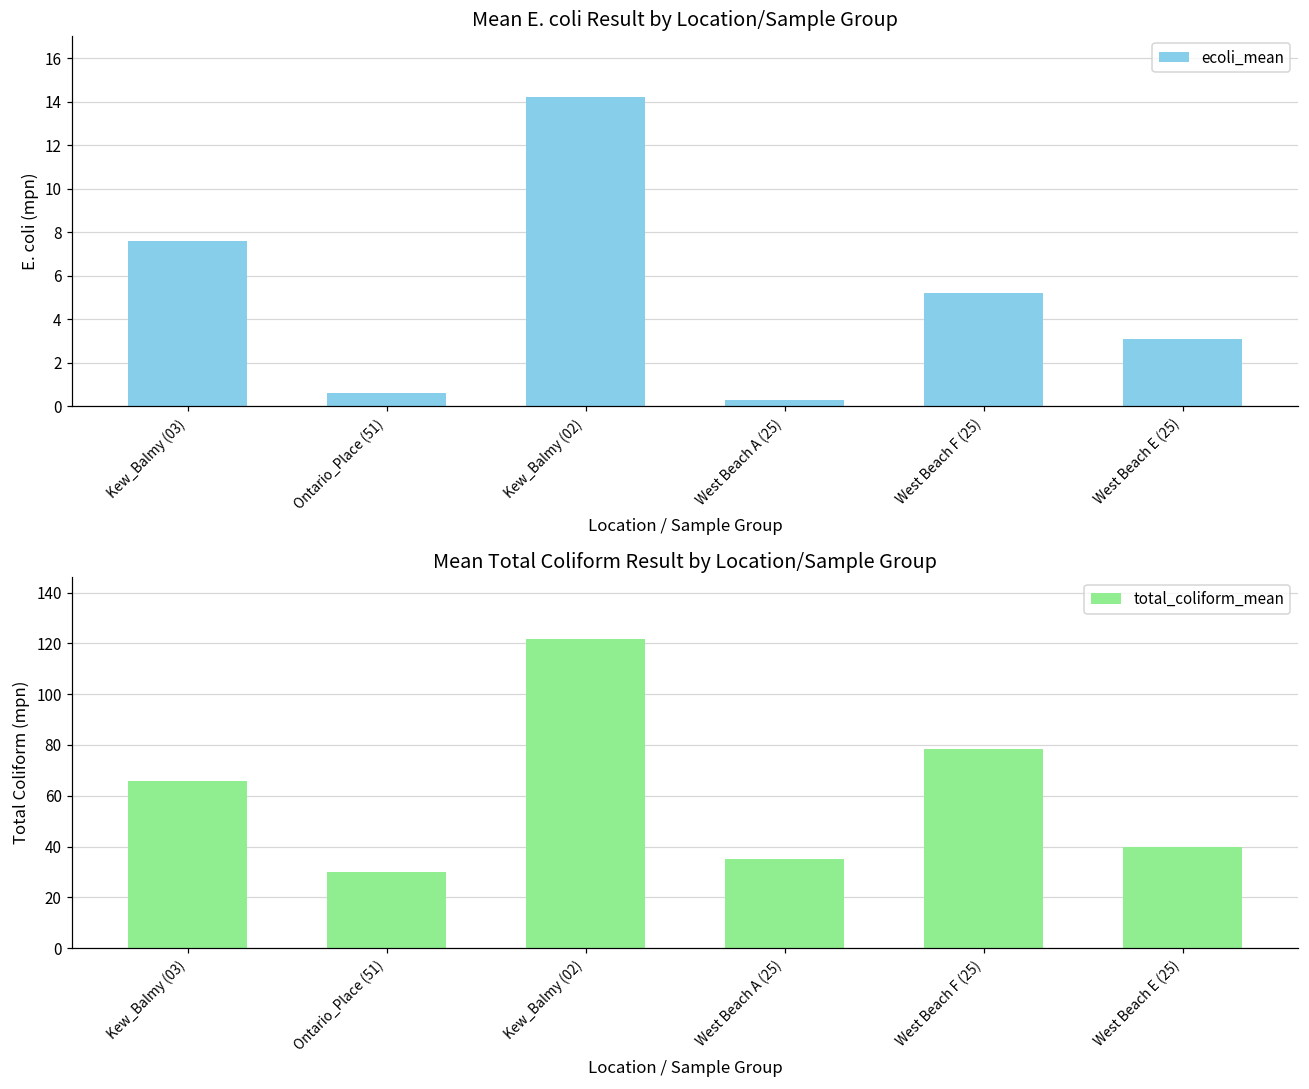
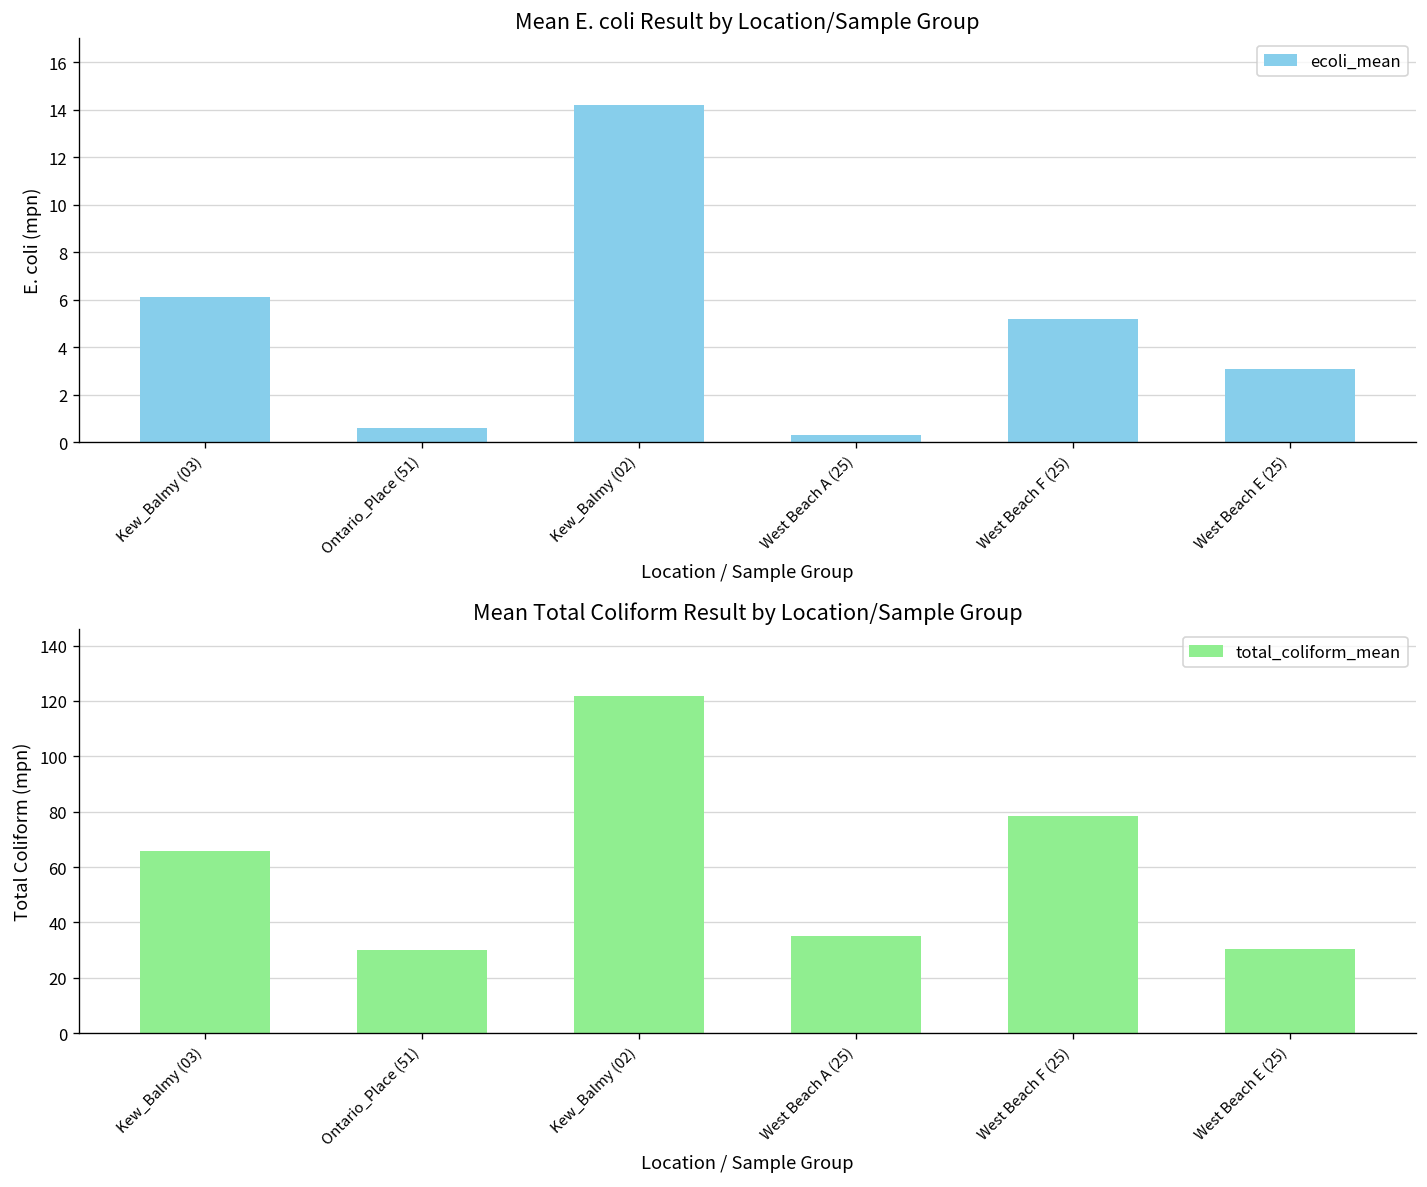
Mean E. coli Result by Location/Sample Group, Kew_Balmy (03): 7.6 -> 6.1
Mean Total Coliform Result by Location/Sample Group, West Beach E (25): 40 -> 30
